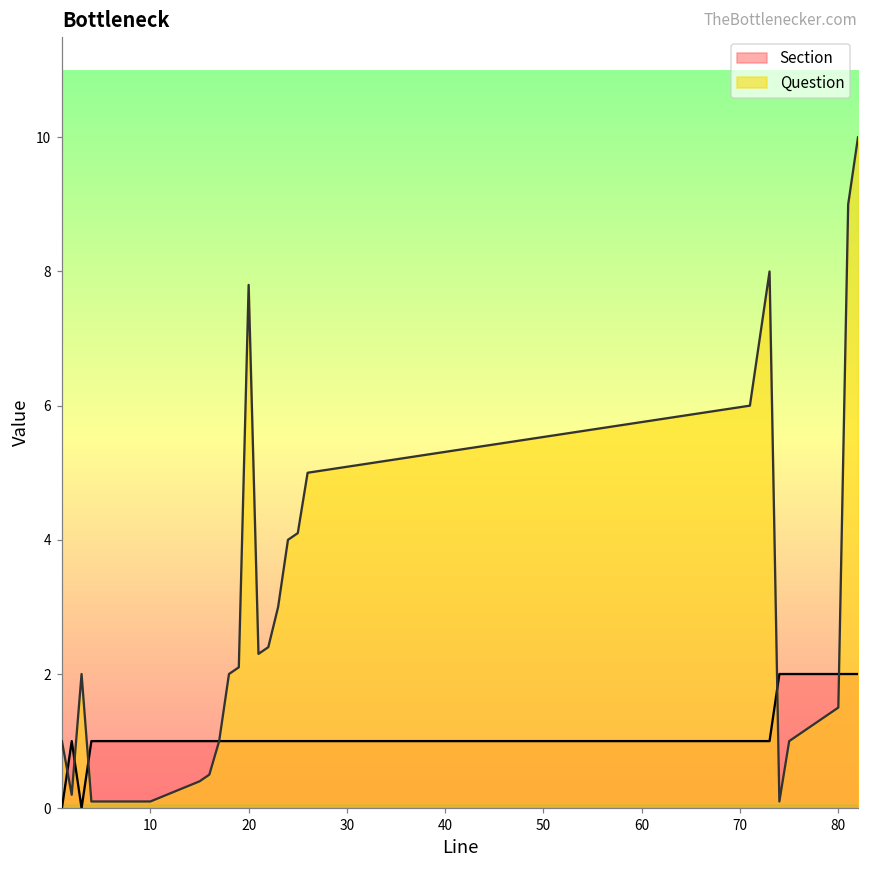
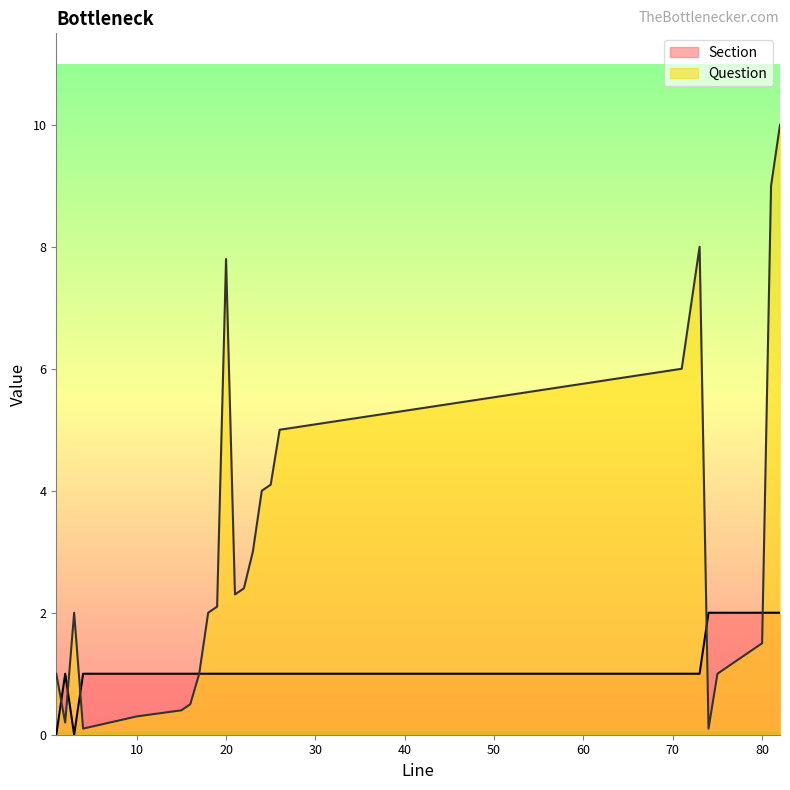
Question, 10: 0.1 -> 0.3
